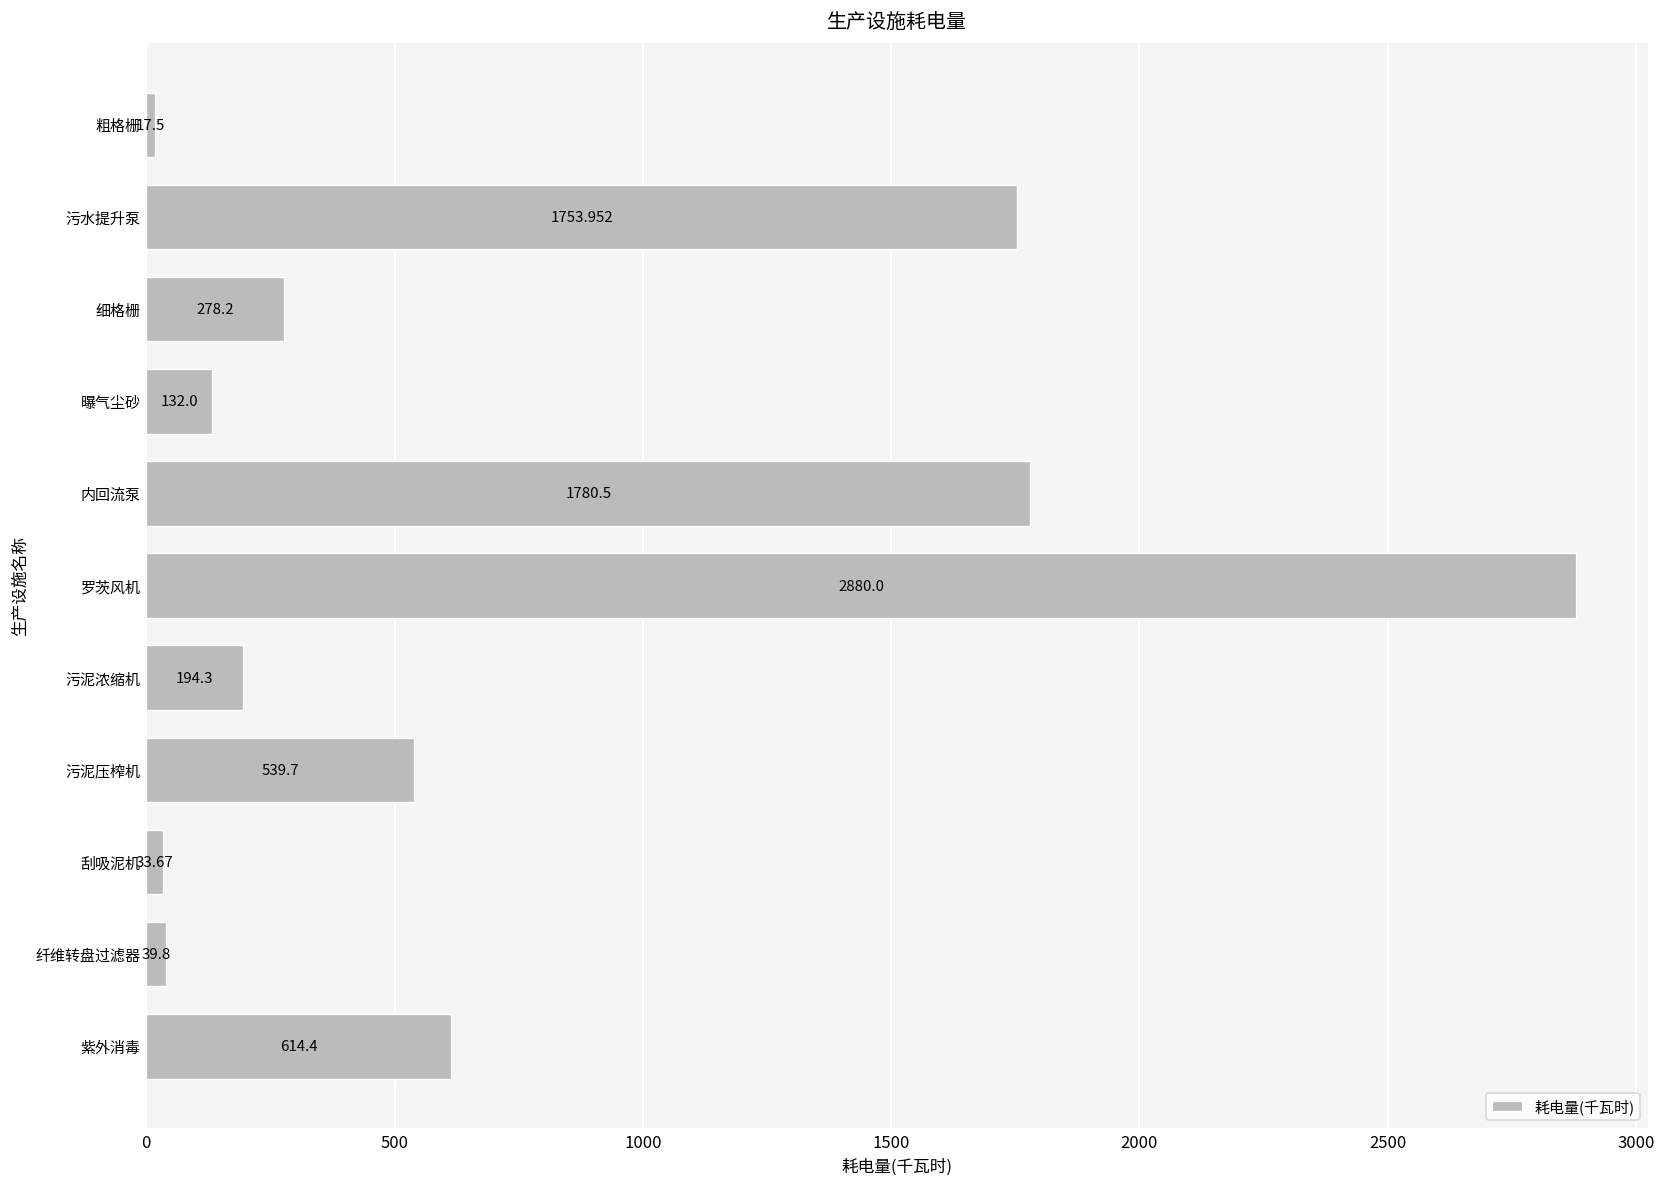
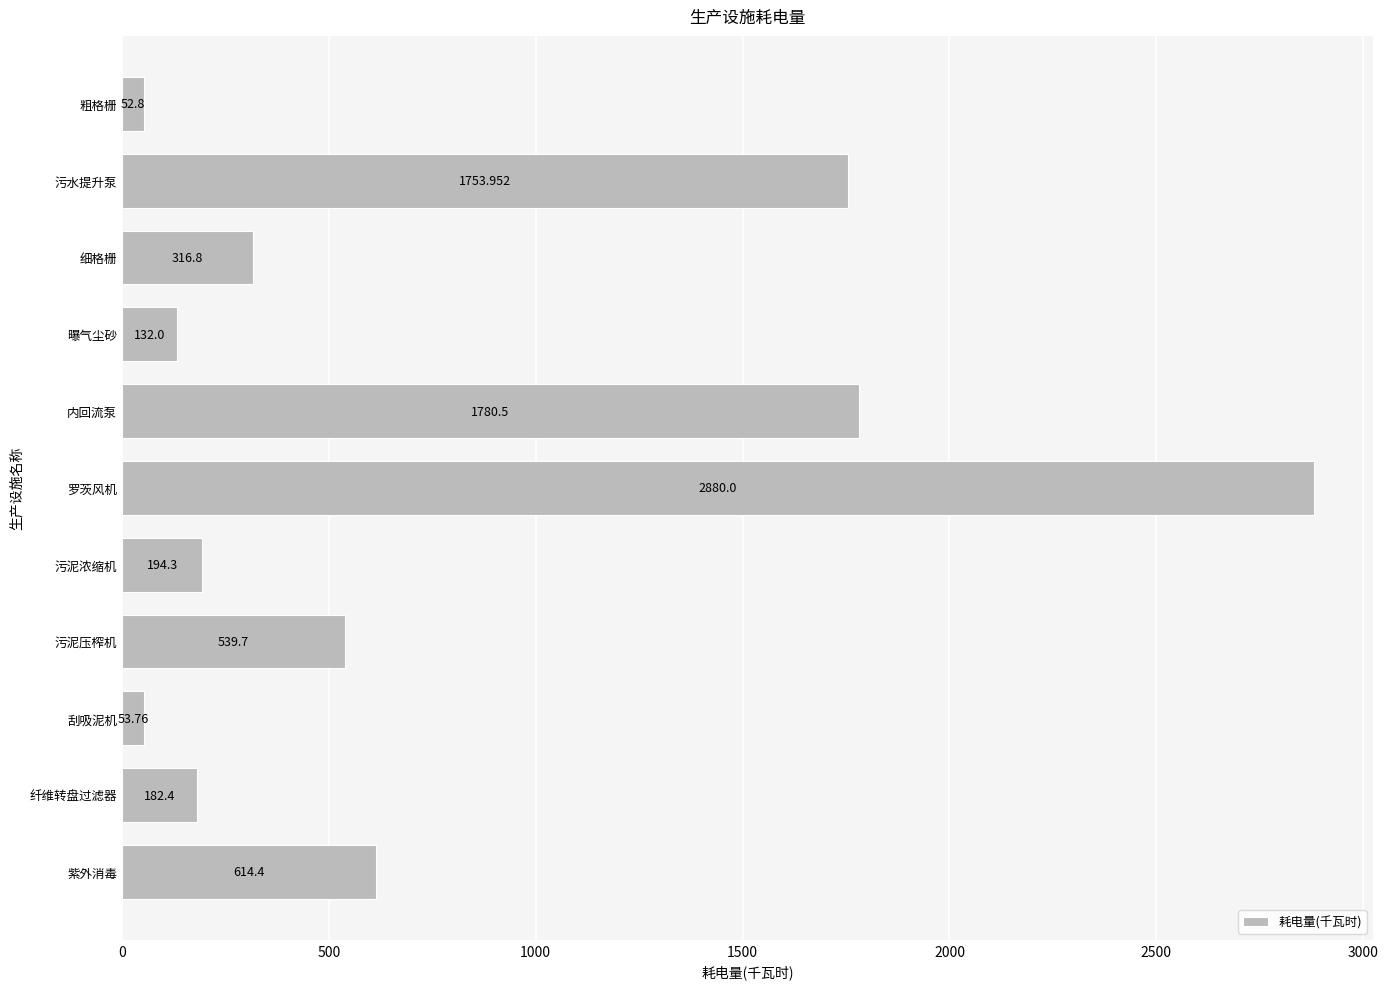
粗格栅: 17.5 -> 52.8
细格栅: 278.2 -> 316.8
刮吸泥机: 33.67 -> 53.76
纤维转盘过滤器: 39.8 -> 182.4
